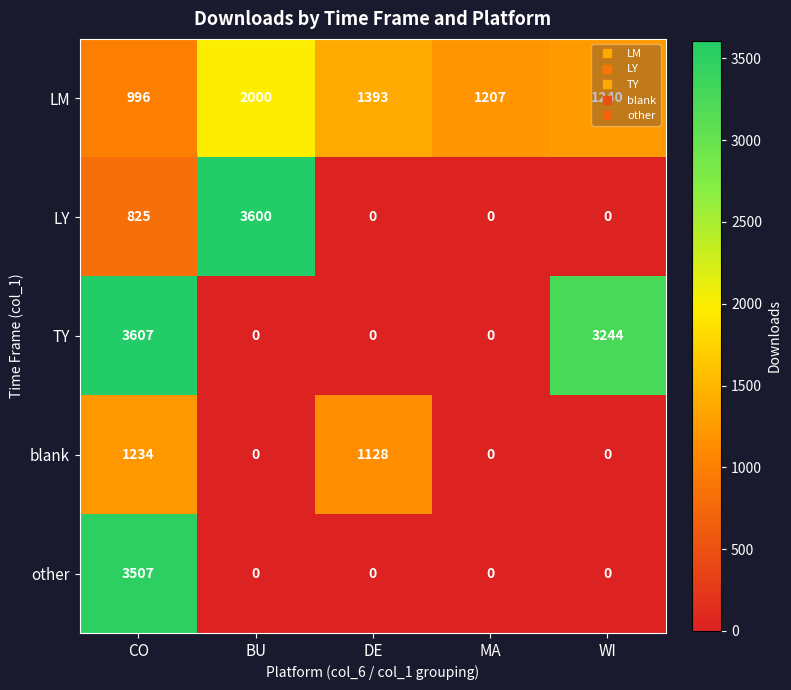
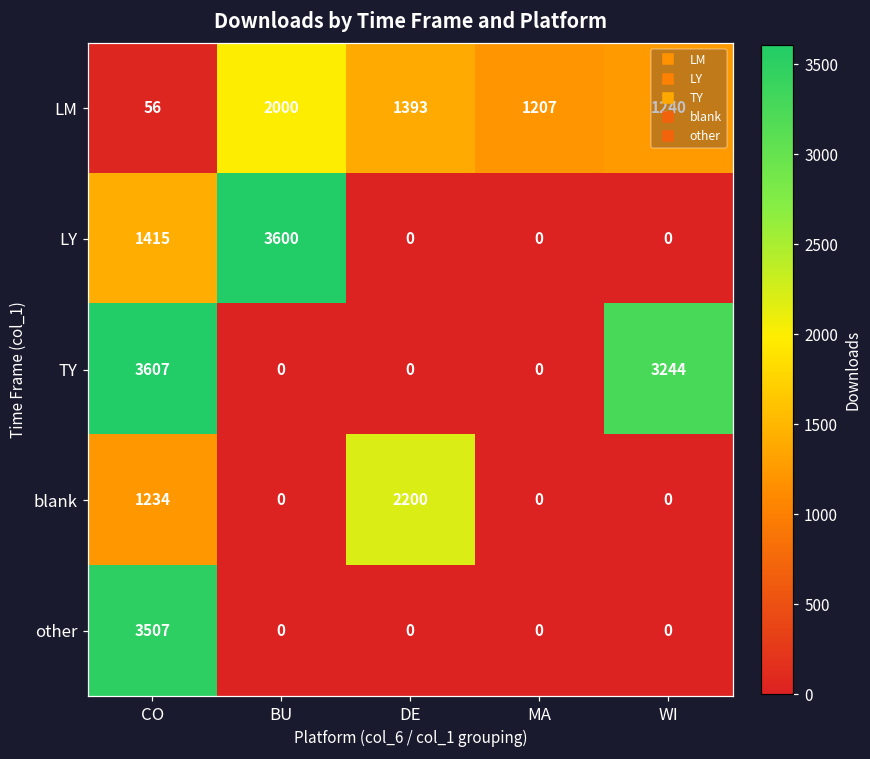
LM, CO: 996 -> 56
LY, CO: 825 -> 1415
blank, DE: 1128 -> 2200
